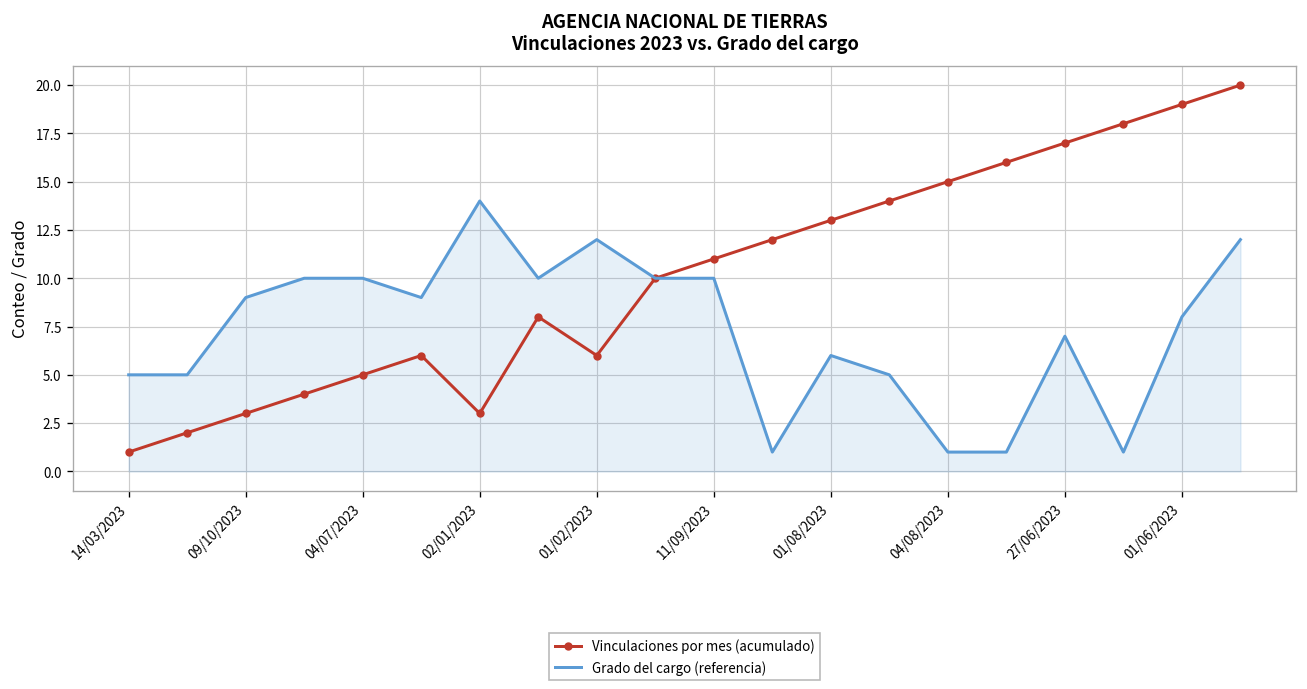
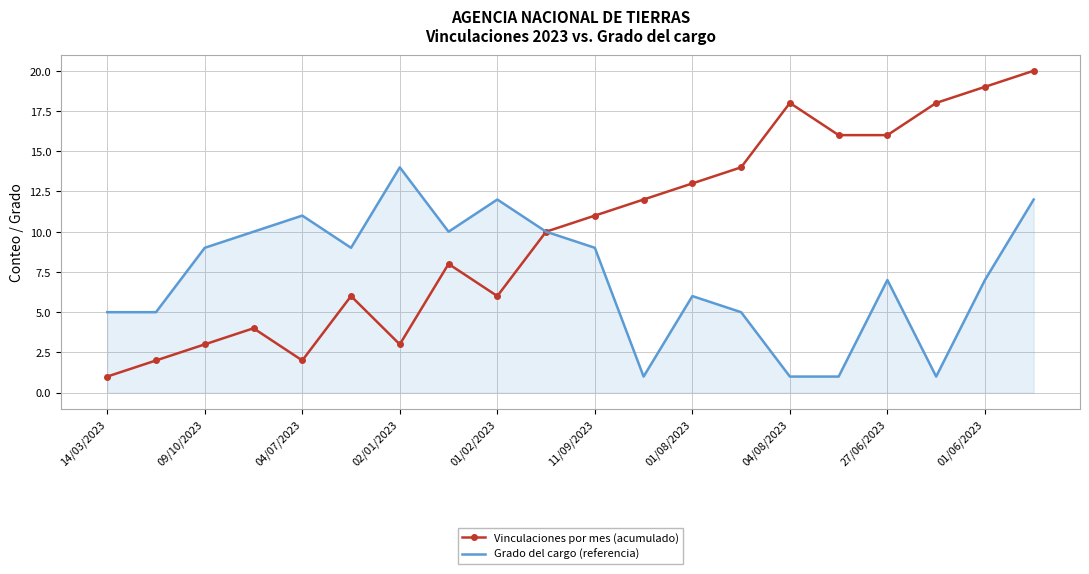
Vinculaciones por mes (acumulado), 04/07/2023: 5 -> 2
Grado del cargo (referencia), 04/07/2023: 10 -> 11
Grado del cargo (referencia), 11/09/2023: 10 -> 9
Vinculaciones por mes (acumulado), 04/08/2023: 15 -> 18
Vinculaciones por mes (acumulado), 27/06/2023: 17 -> 16
Grado del cargo (referencia), 01/06/2023: 8 -> 7
